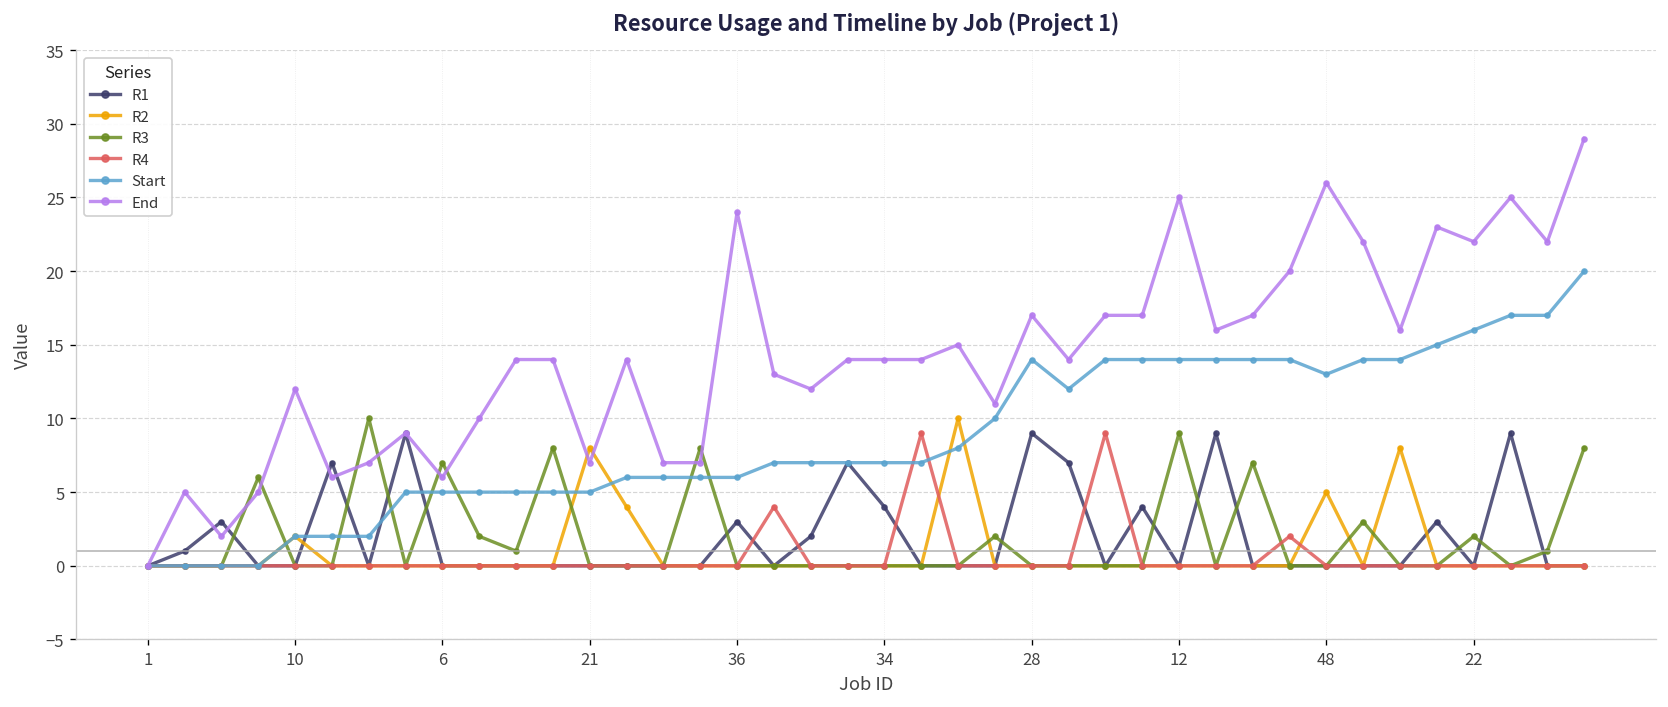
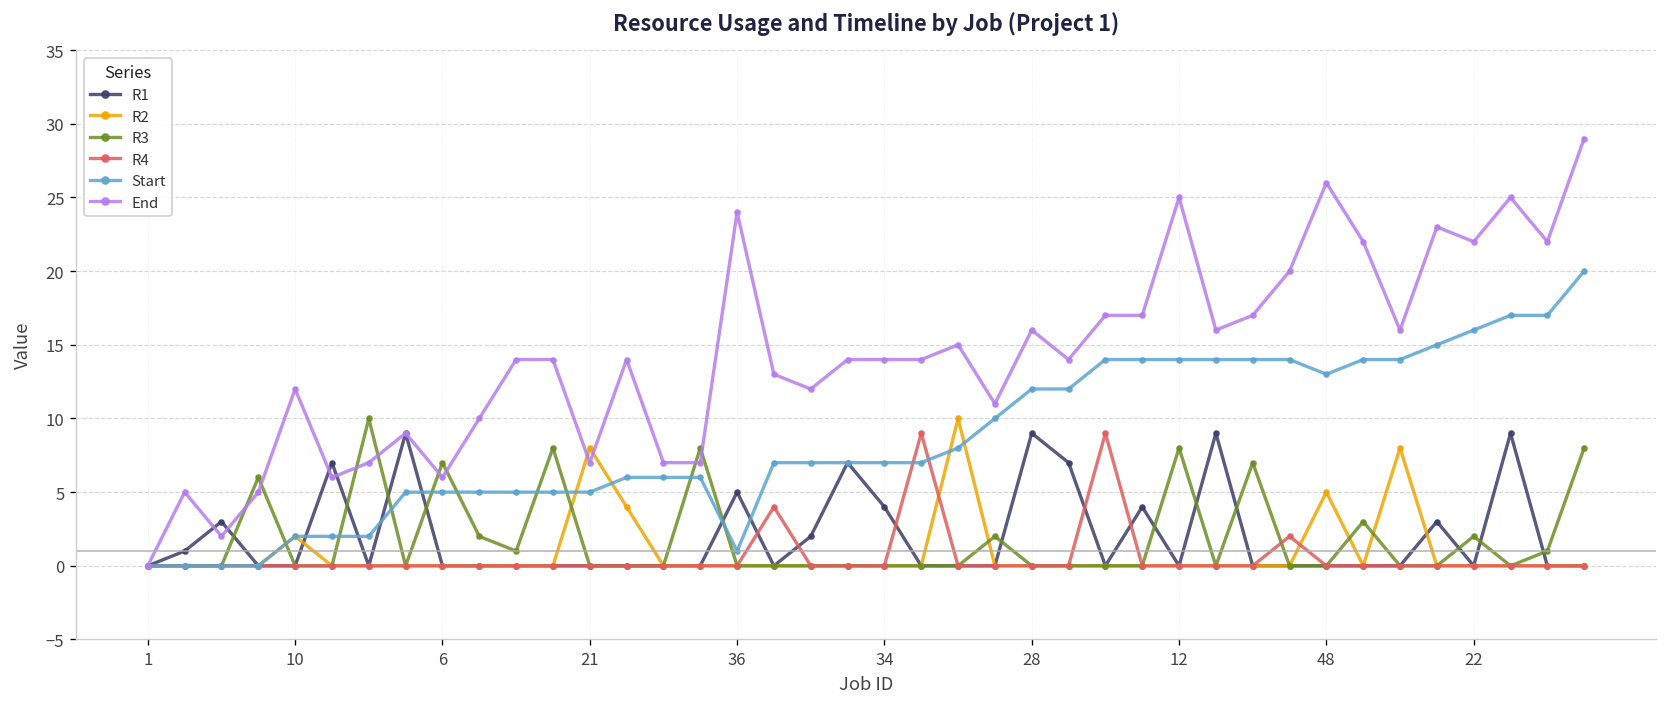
R1, 36: 3 -> 5
Start, 36: 6 -> 1
Start, 28: 14 -> 12
End, 28: 17 -> 16
R3, 12: 9 -> 8
